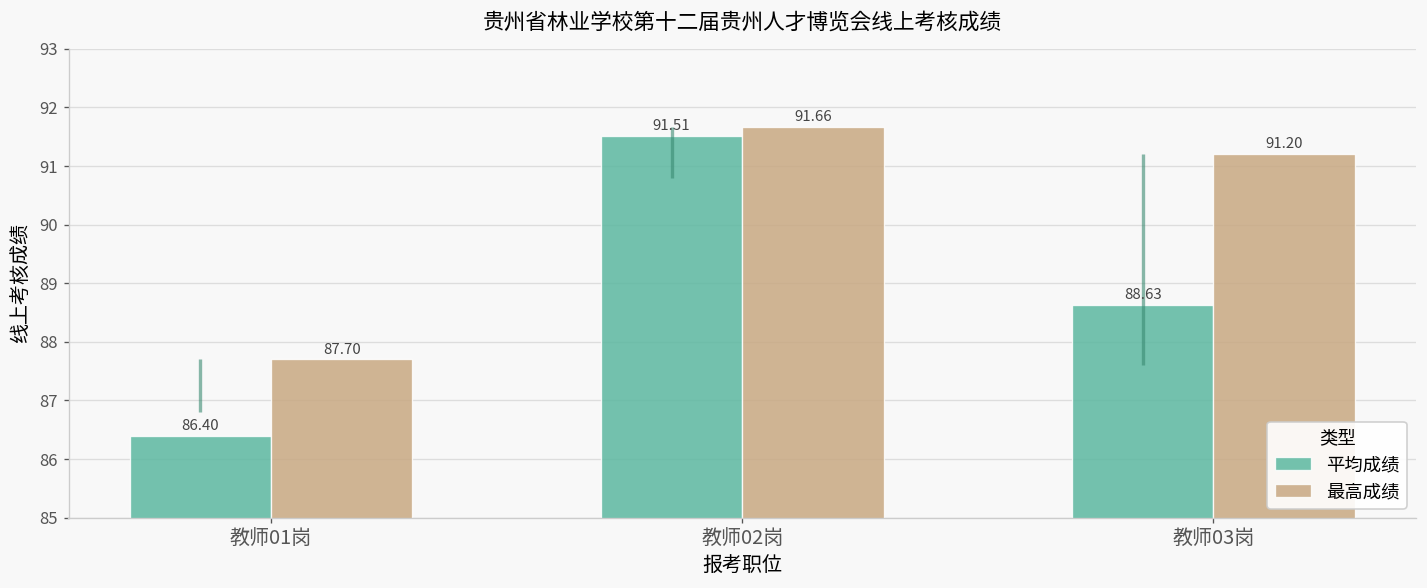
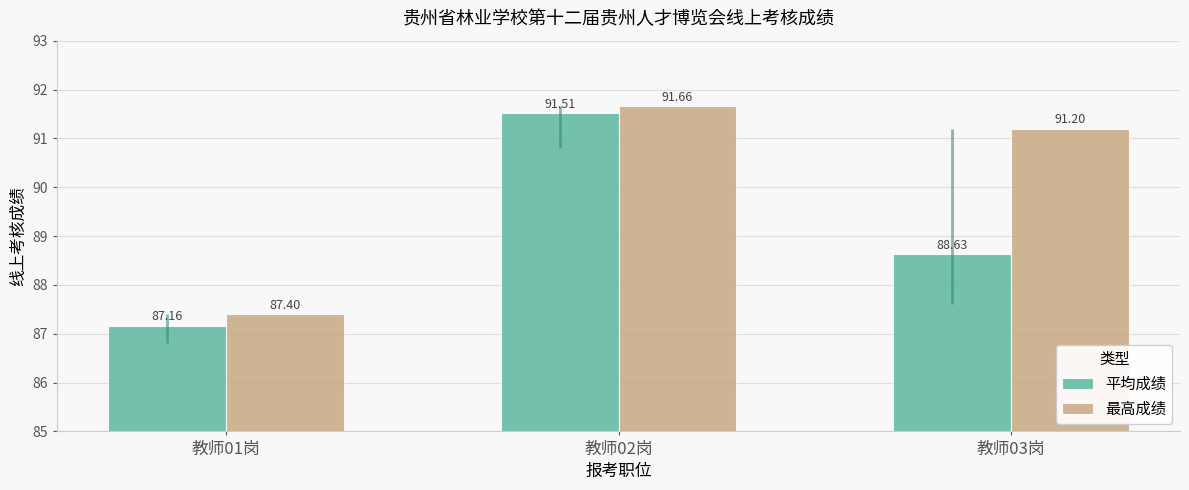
平均成绩, 教师01岗: 86.40 -> 87.16
最高成绩, 教师01岗: 87.70 -> 87.40
